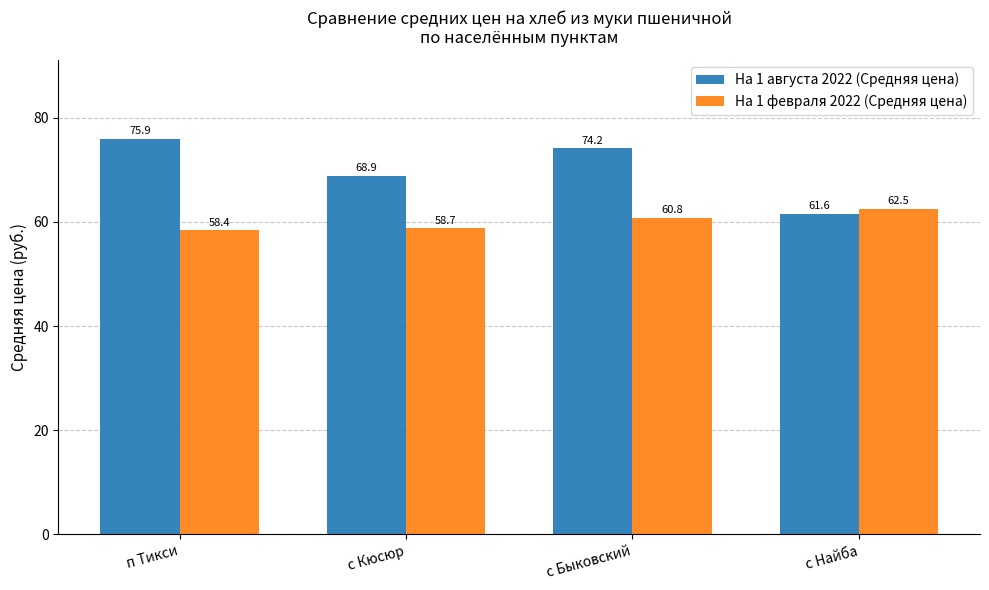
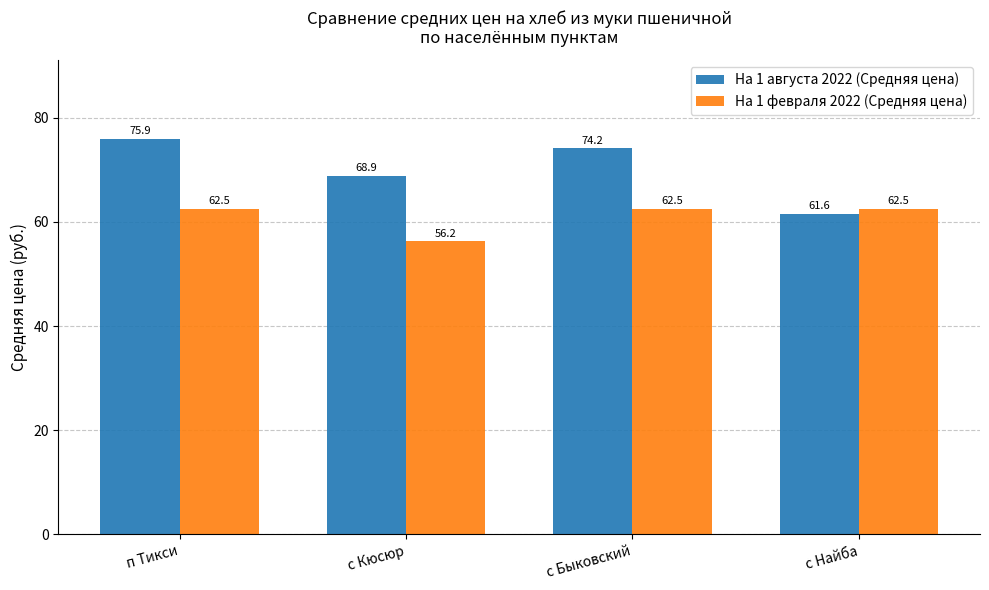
На 1 февраля 2022 (Средняя цена), п Тикси: 58.4 -> 62.5
На 1 февраля 2022 (Средняя цена), с Кюсюр: 58.7 -> 56.2
На 1 февраля 2022 (Средняя цена), с Быковский: 60.8 -> 62.5
